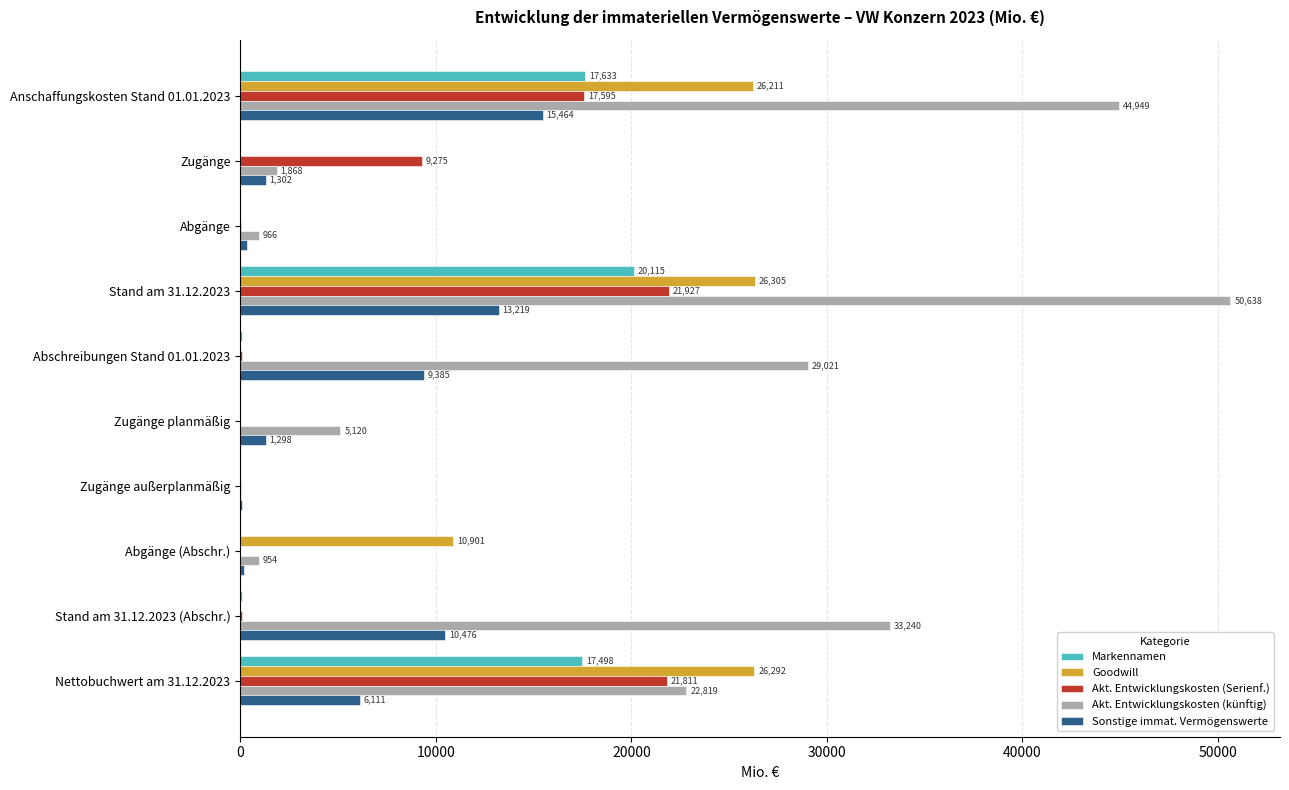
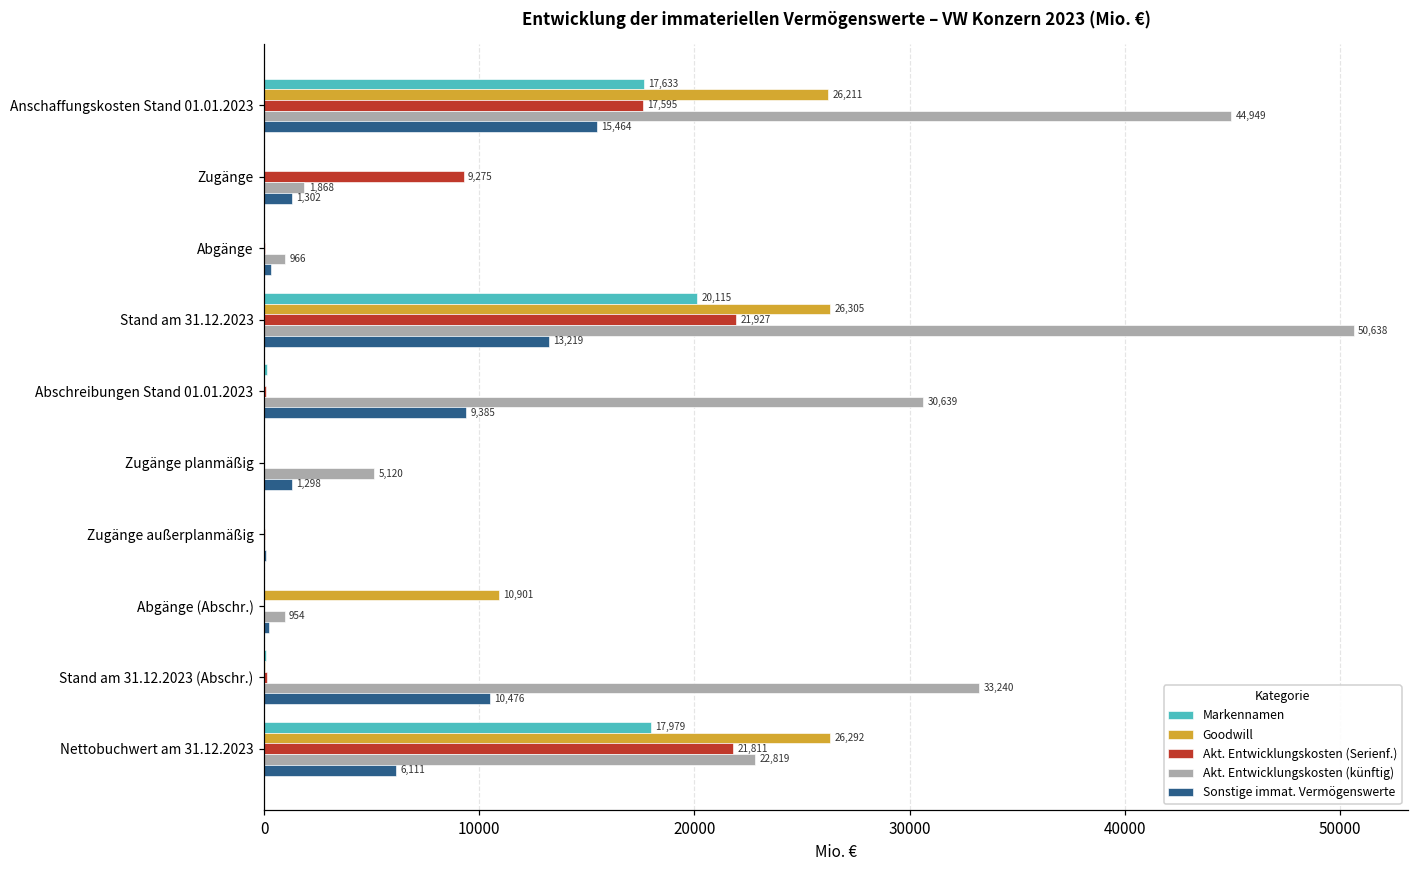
Akt. Entwicklungskosten (künftig), Abschreibungen Stand 01.01.2023: 29,021 -> 30,639
Markennamen, Nettobuchwert am 31.12.2023: 17,498 -> 17,979
